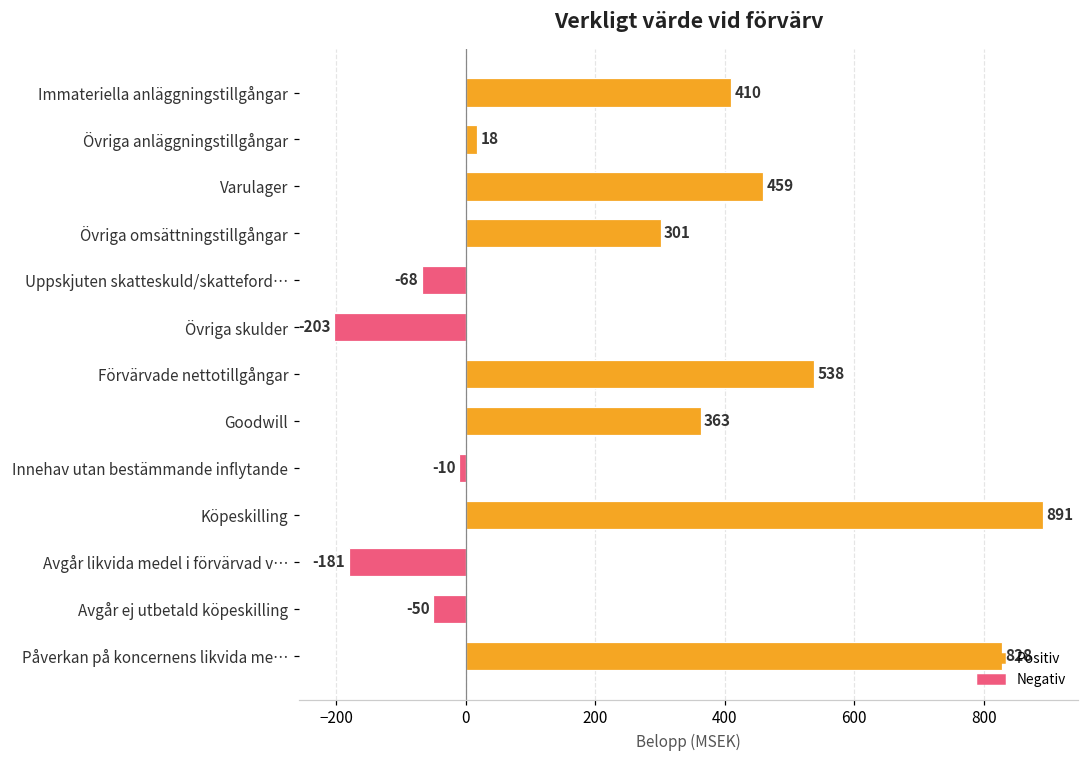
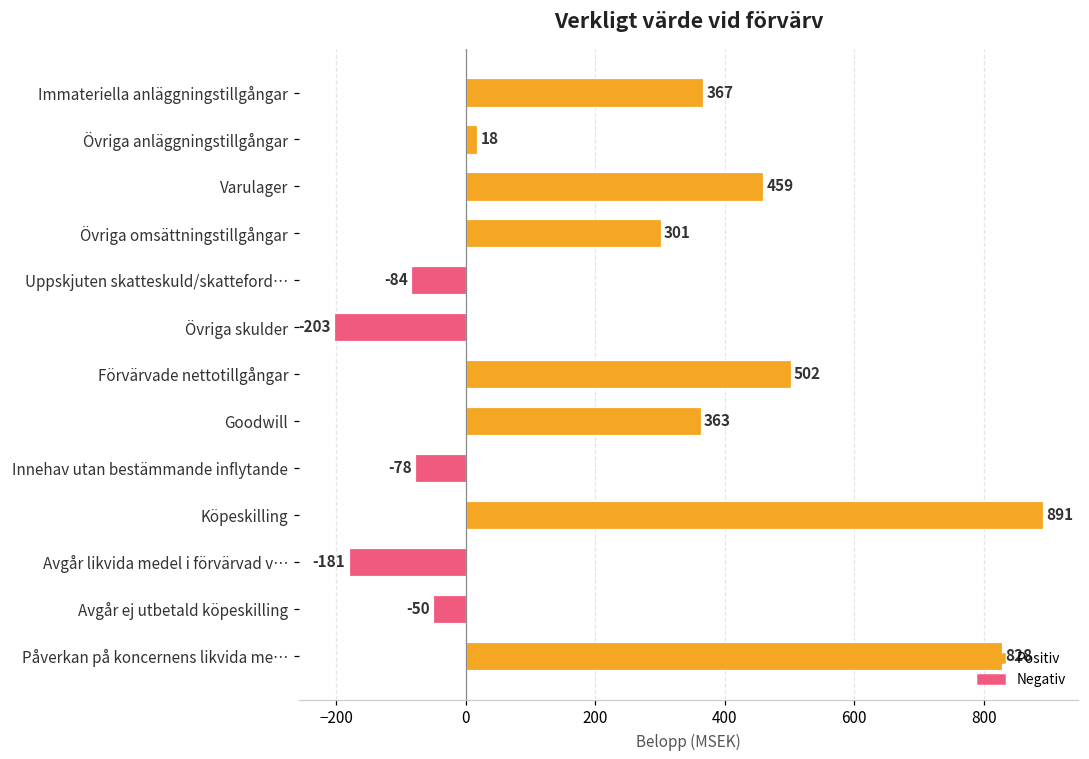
Immateriella anläggningstillgångar: 410 -> 367
Uppskjuten skatteskuld/skatteford…: -68 -> -84
Förvärvade nettotillgångar: 538 -> 502
Innehav utan bestämmande inflytande: -10 -> -78
